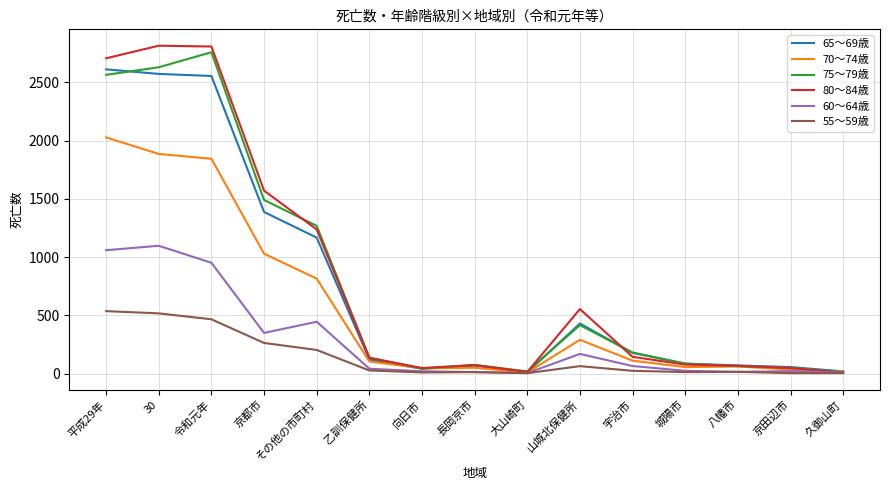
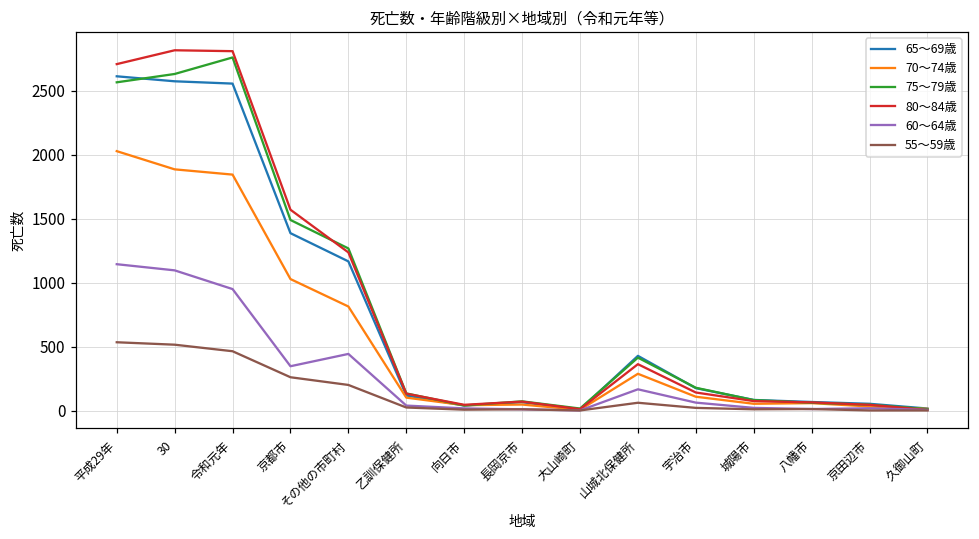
60～64歳, 平成29年: 1060 -> 1150
80～84歳, 山城北保健所: 550 -> 370
